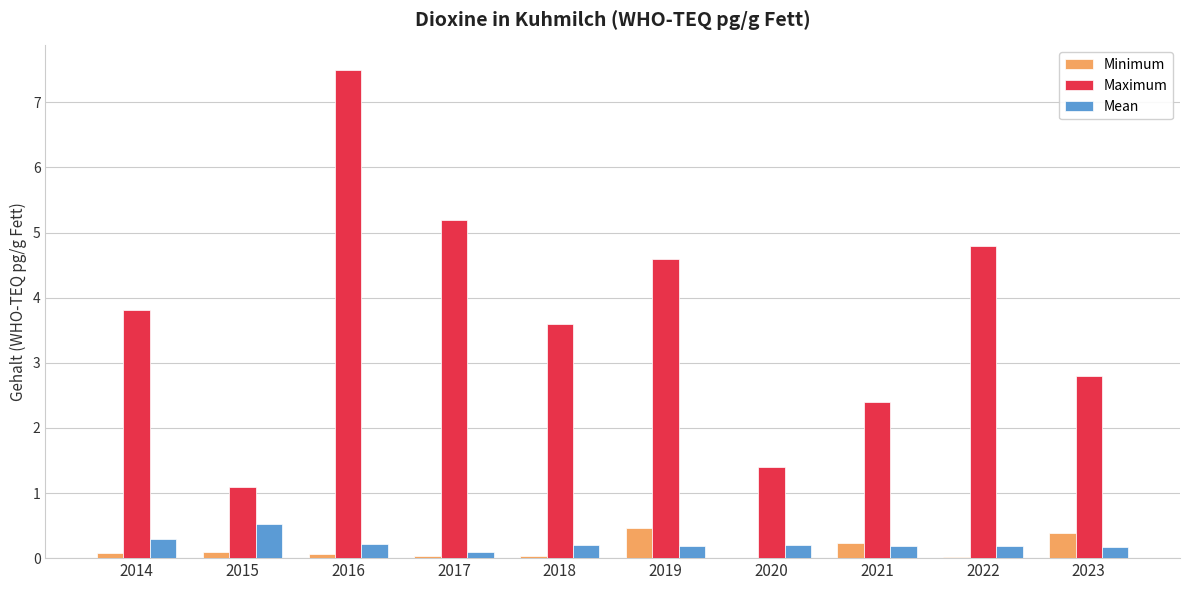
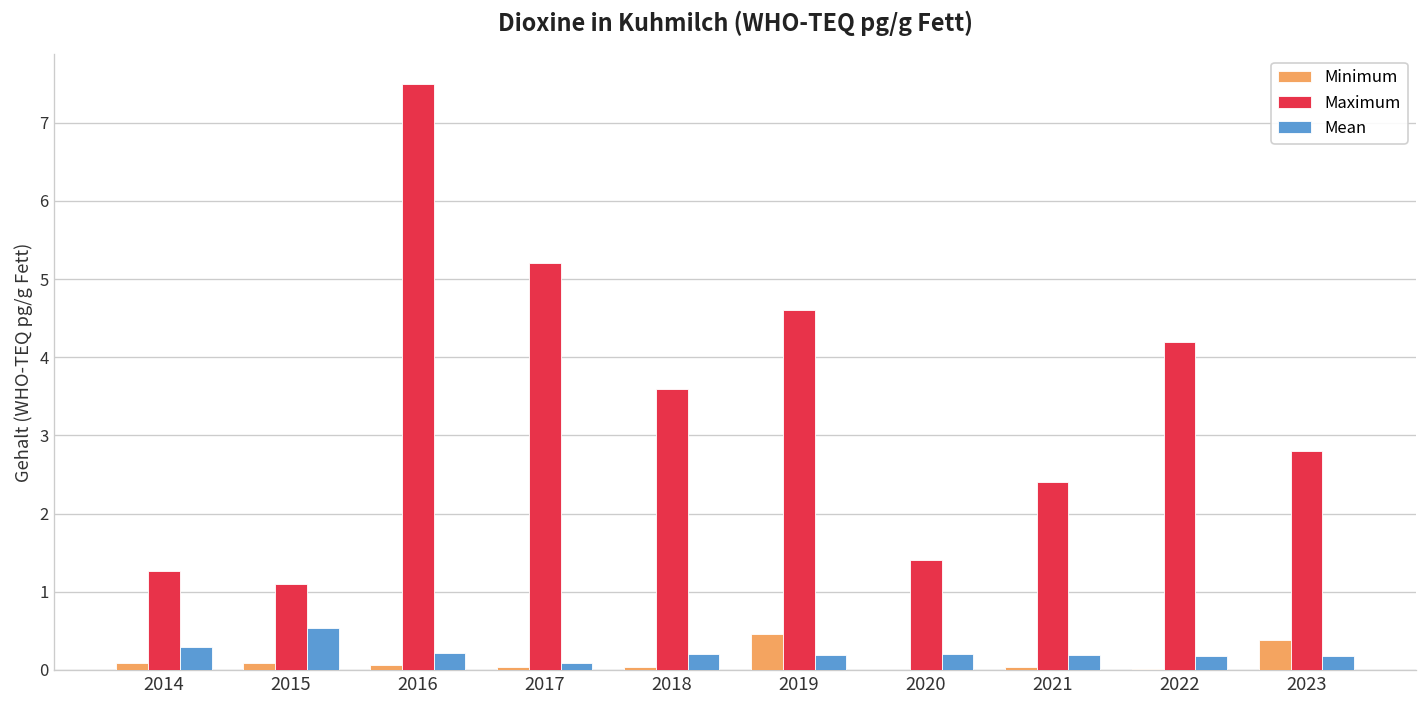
Maximum, 2014: 3.8 -> 1.3
Minimum, 2021: 0.2 -> 0.0
Maximum, 2022: 4.8 -> 4.2
